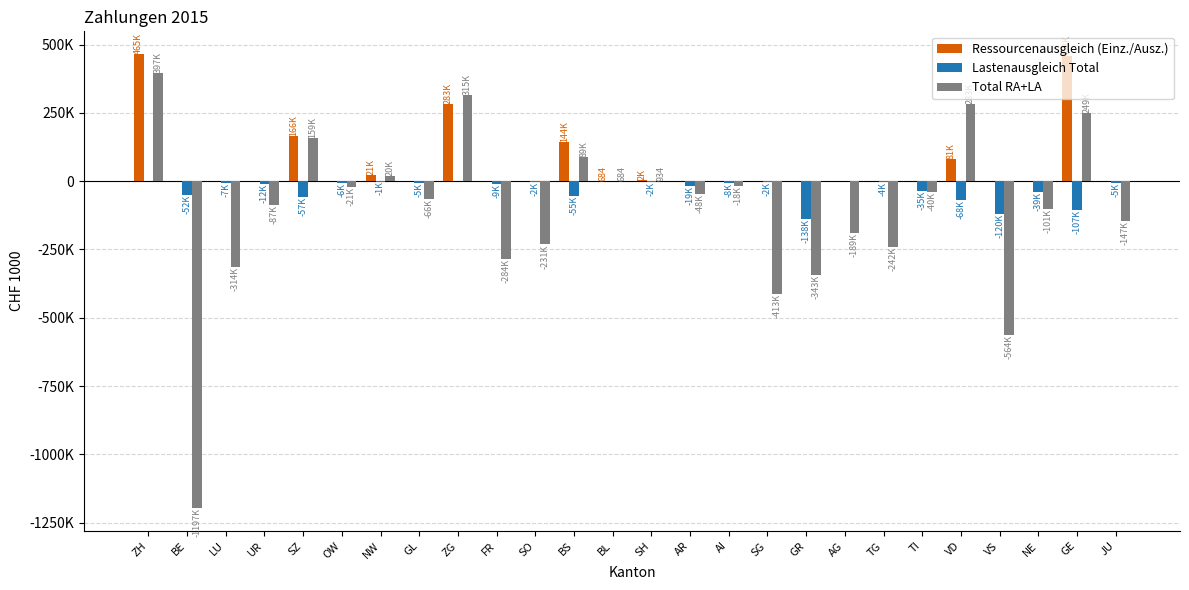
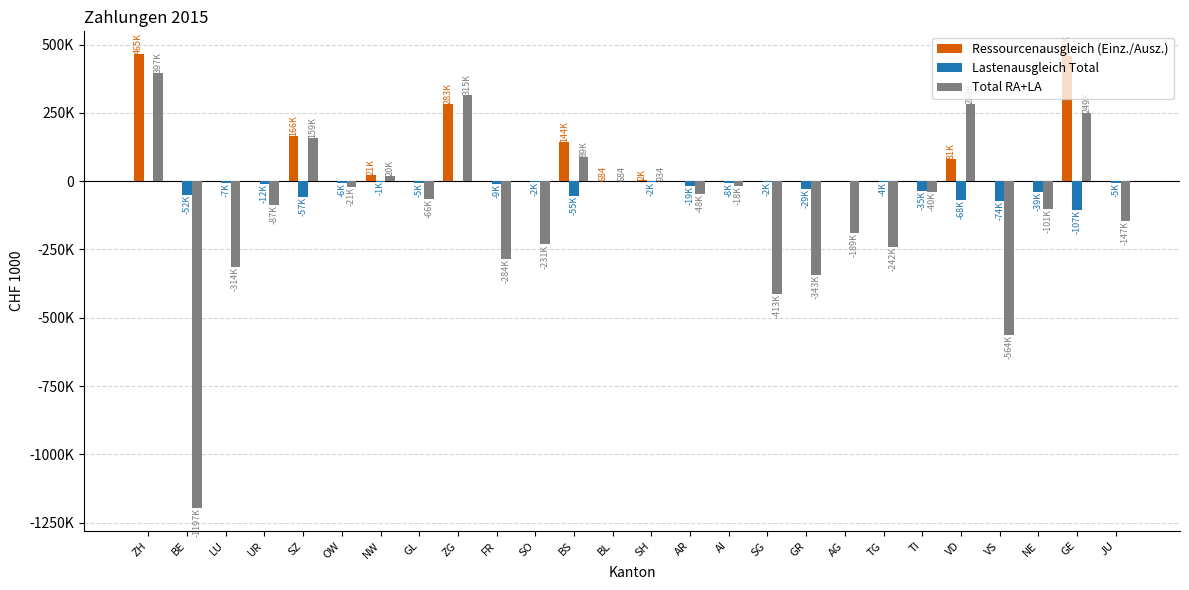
Lastenausgleich Total, GR: -138K -> -29K
Lastenausgleich Total, VS: -120K -> -74K
